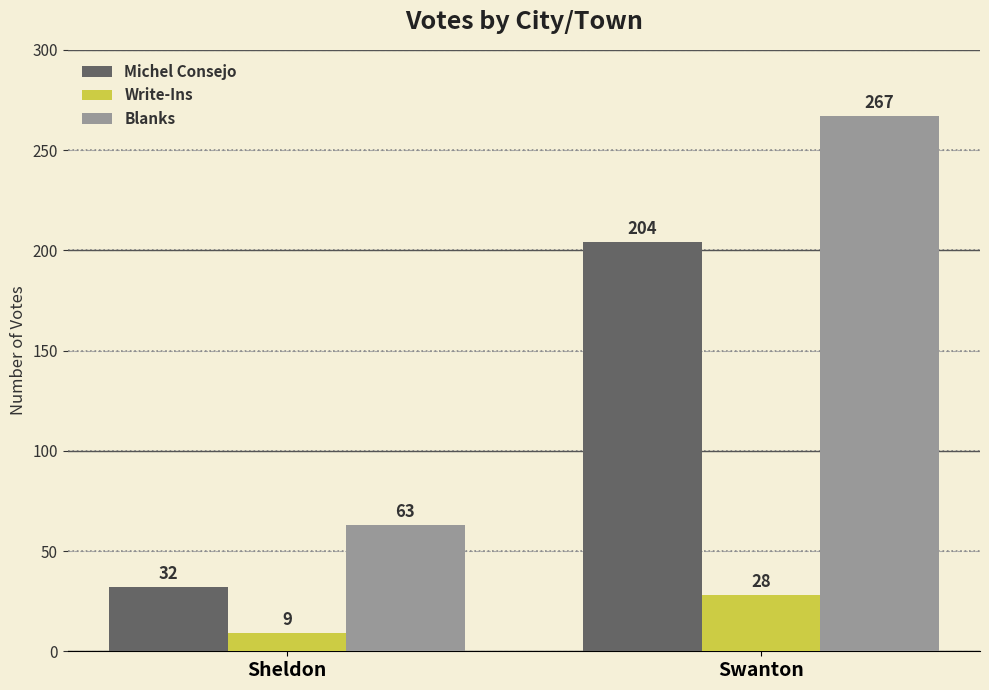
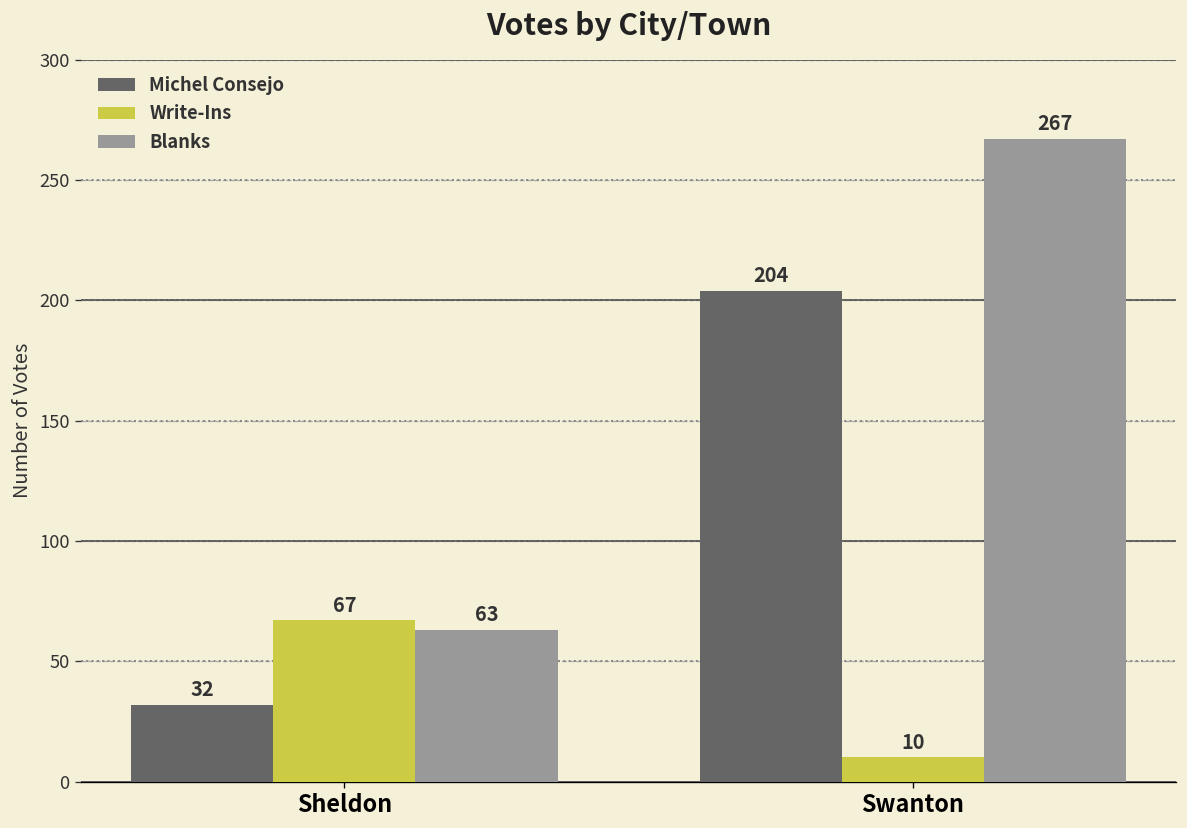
Write-Ins, Sheldon: 9 -> 67
Write-Ins, Swanton: 28 -> 10
